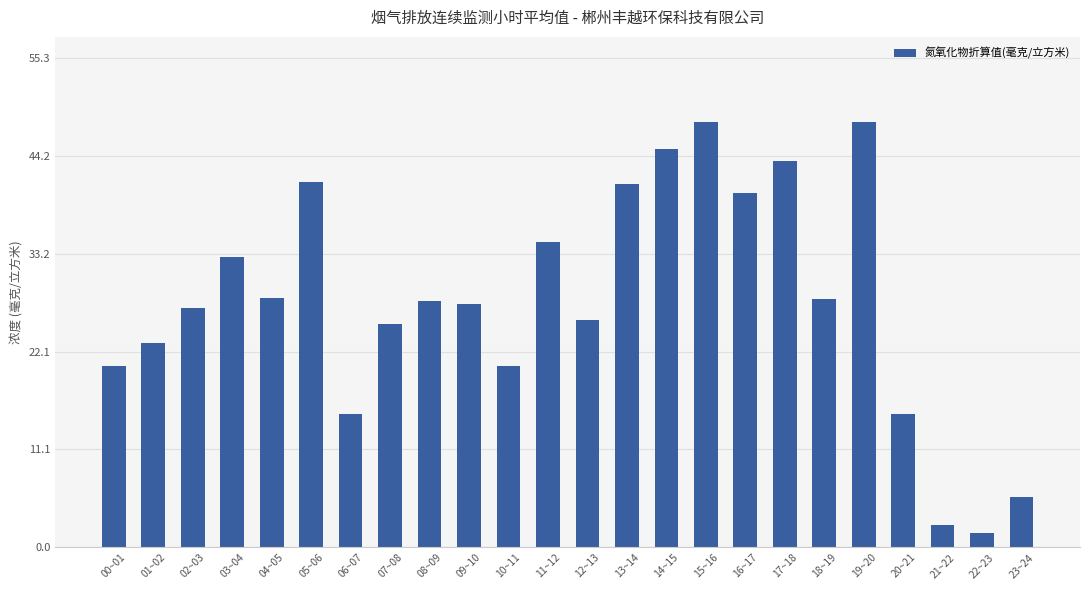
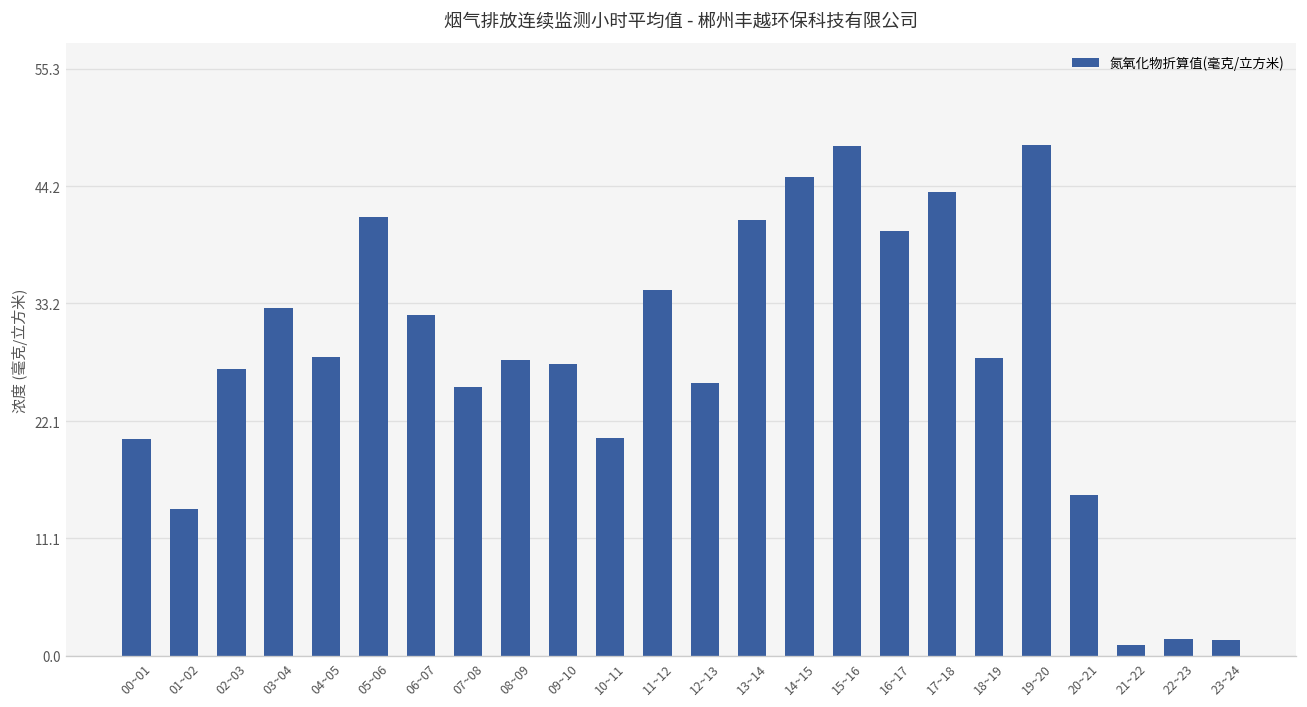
01~02: 23 -> 14
06~07: 15 -> 32
21~22: 3 -> 1
23~24: 6 -> 2
